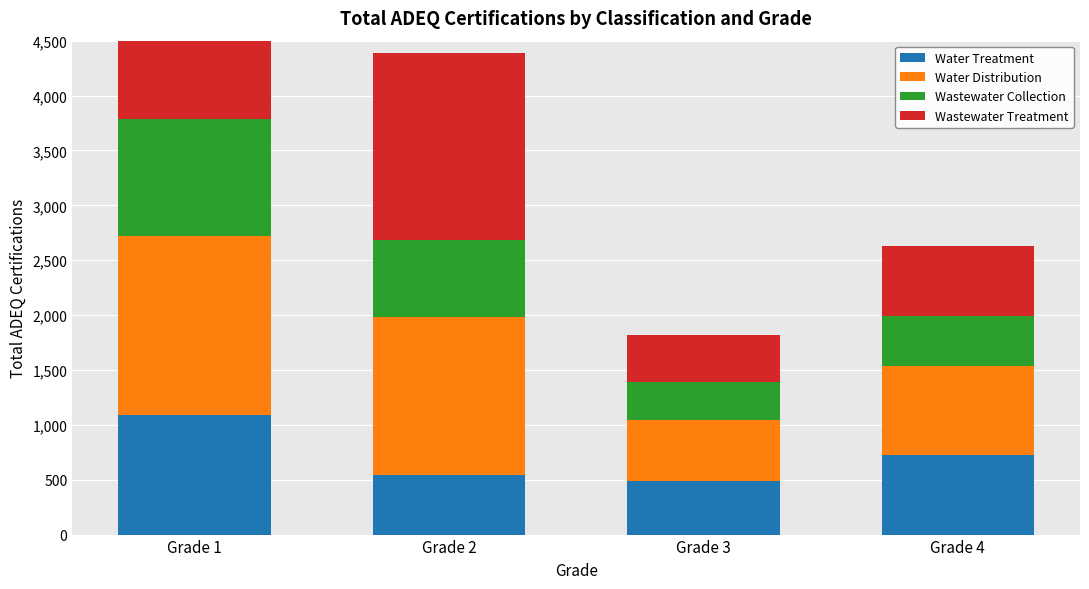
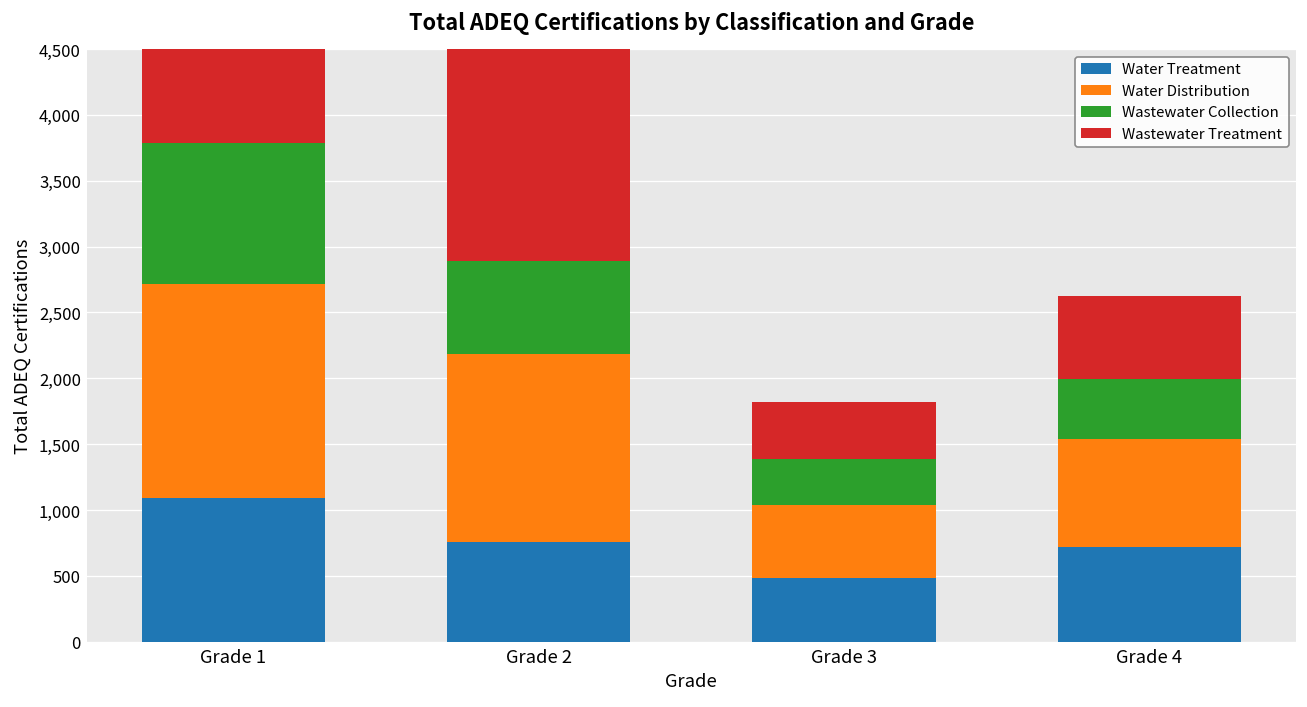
Water Treatment, Grade 2: 550 -> 760
